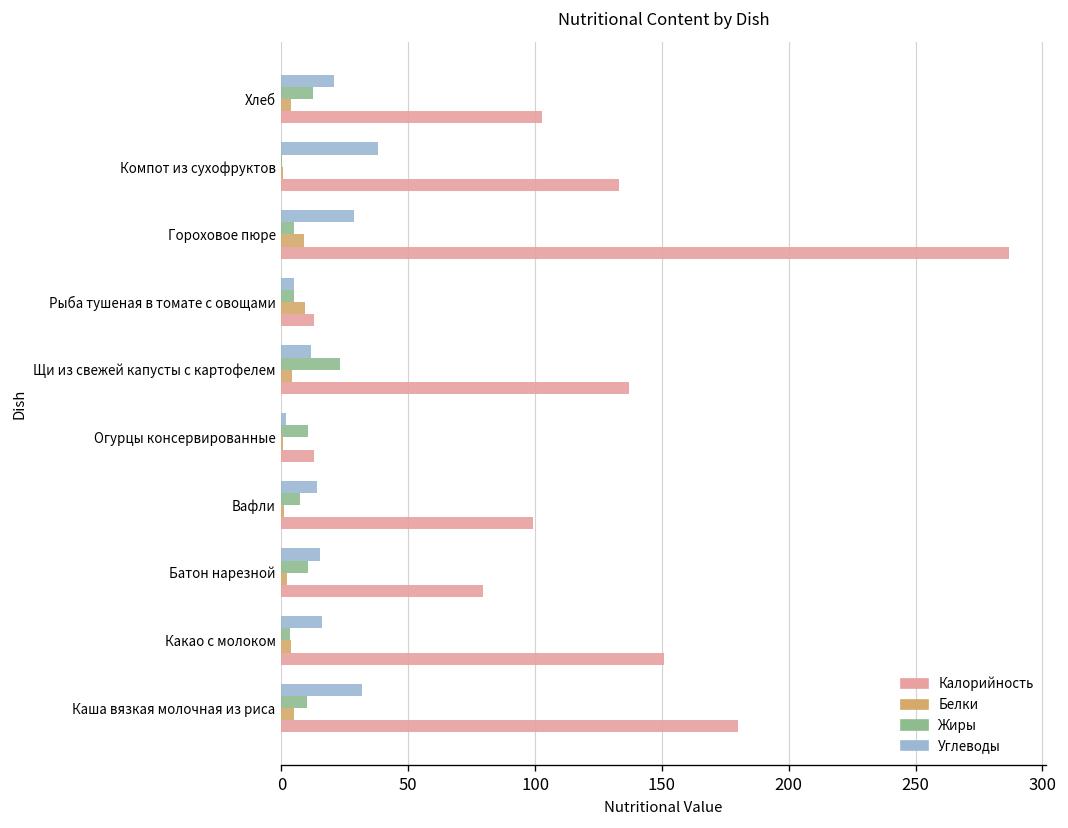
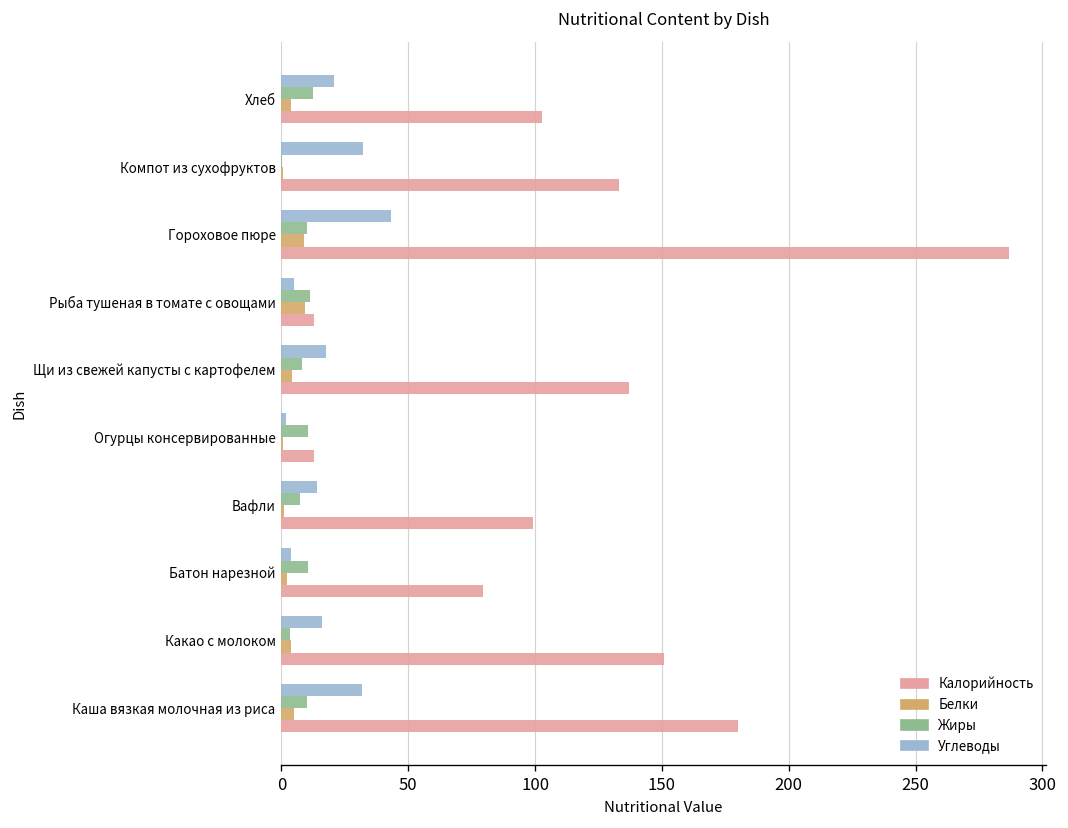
Углеводы, Компот из сухофруктов: 38 -> 32
Углеводы, Гороховое пюре: 29 -> 43
Жиры, Гороховое пюре: 5 -> 10
Жиры, Рыба тушеная в томате с овощами: 5 -> 11
Углеводы, Щи из свежей капусты с картофелем: 12 -> 18
Жиры, Щи из свежей капусты с картофелем: 23 -> 8
Углеводы, Батон нарезной: 15 -> 4
